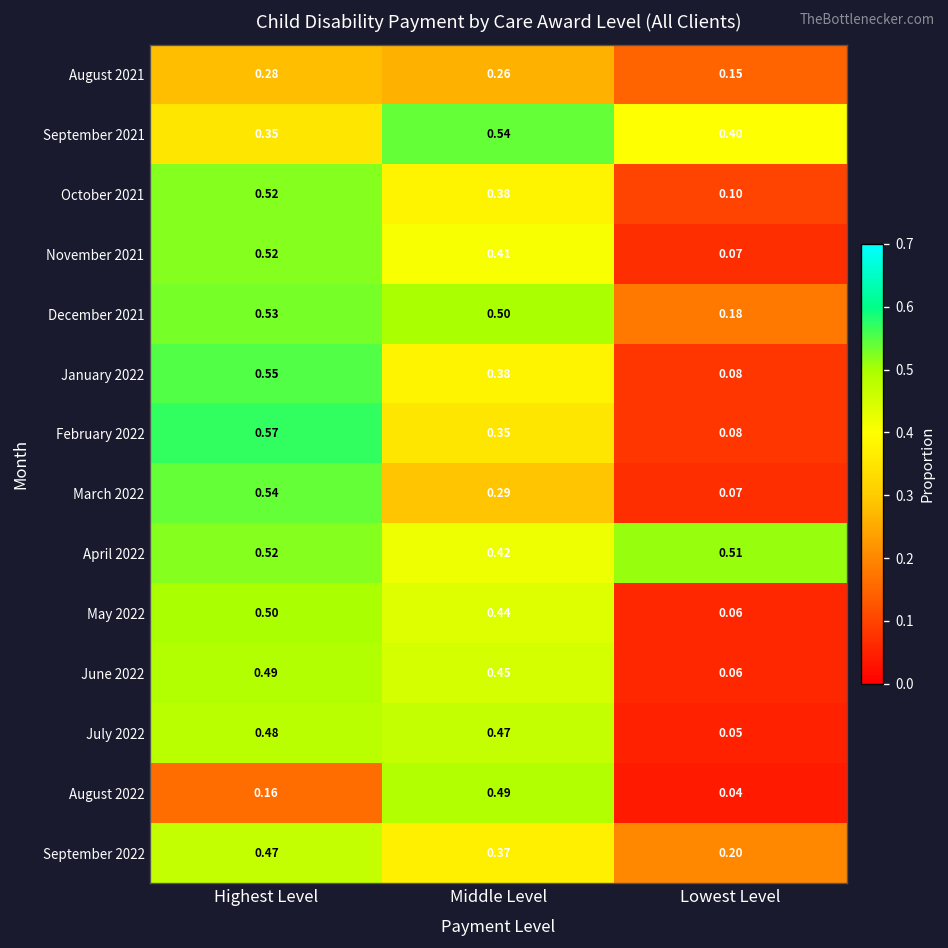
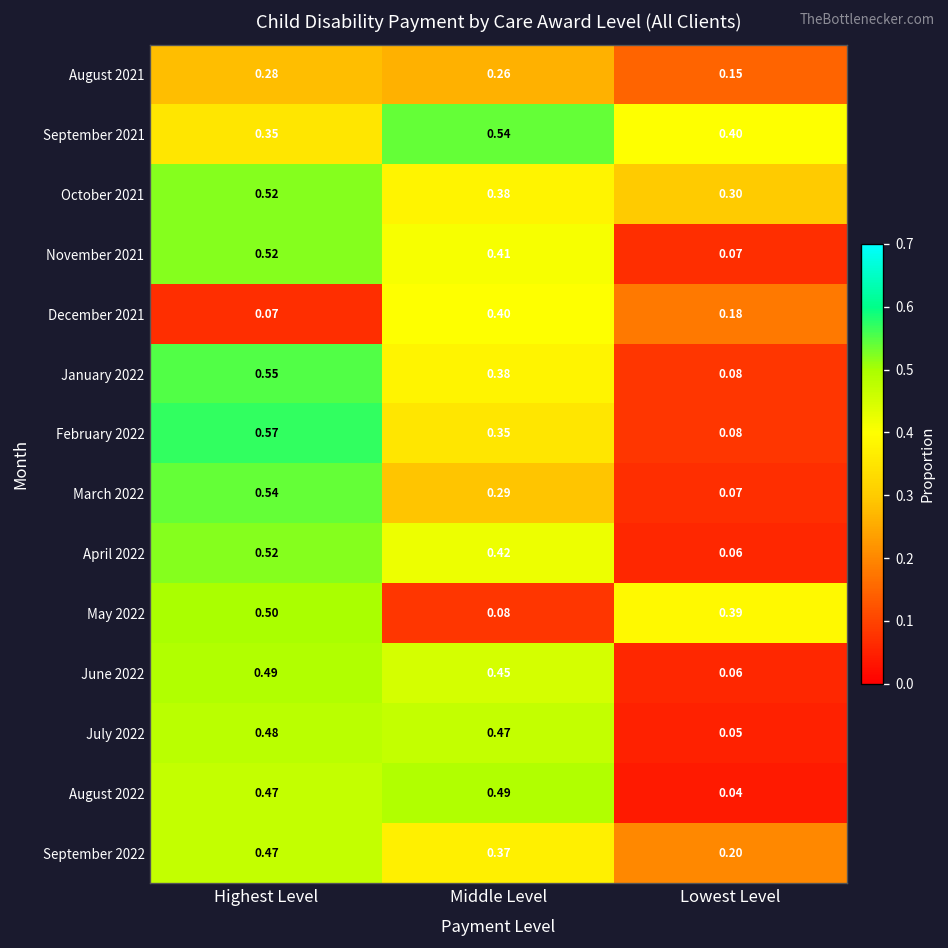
October 2021, Lowest Level: 0.10 -> 0.30
December 2021, Highest Level: 0.53 -> 0.07
December 2021, Middle Level: 0.50 -> 0.40
April 2022, Lowest Level: 0.51 -> 0.06
May 2022, Middle Level: 0.44 -> 0.08
May 2022, Lowest Level: 0.06 -> 0.39
August 2022, Highest Level: 0.16 -> 0.47
